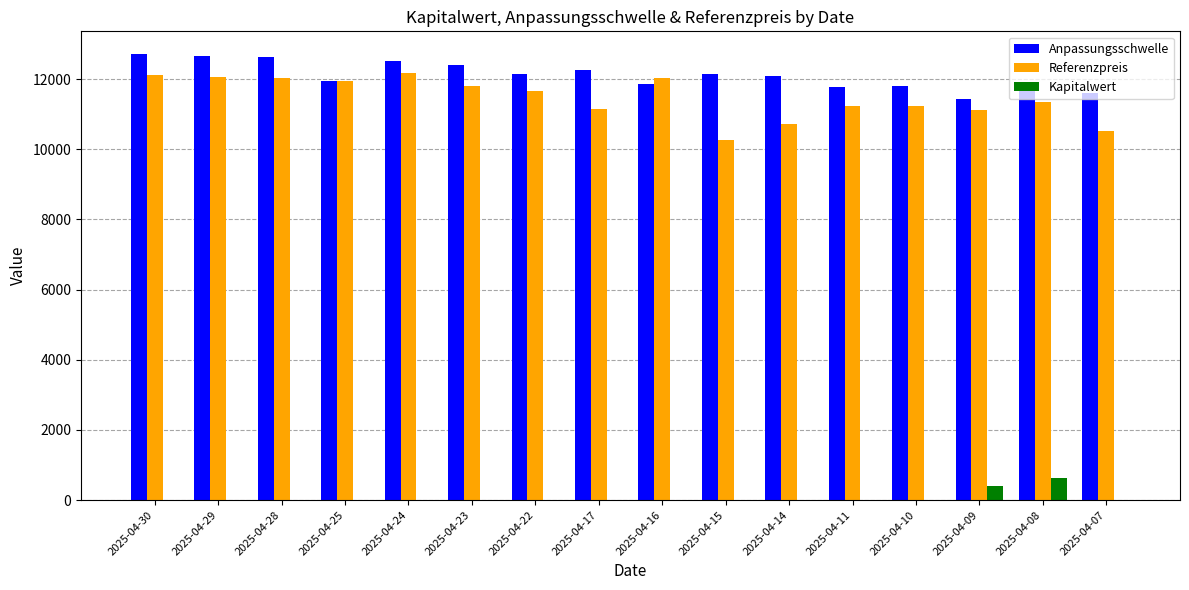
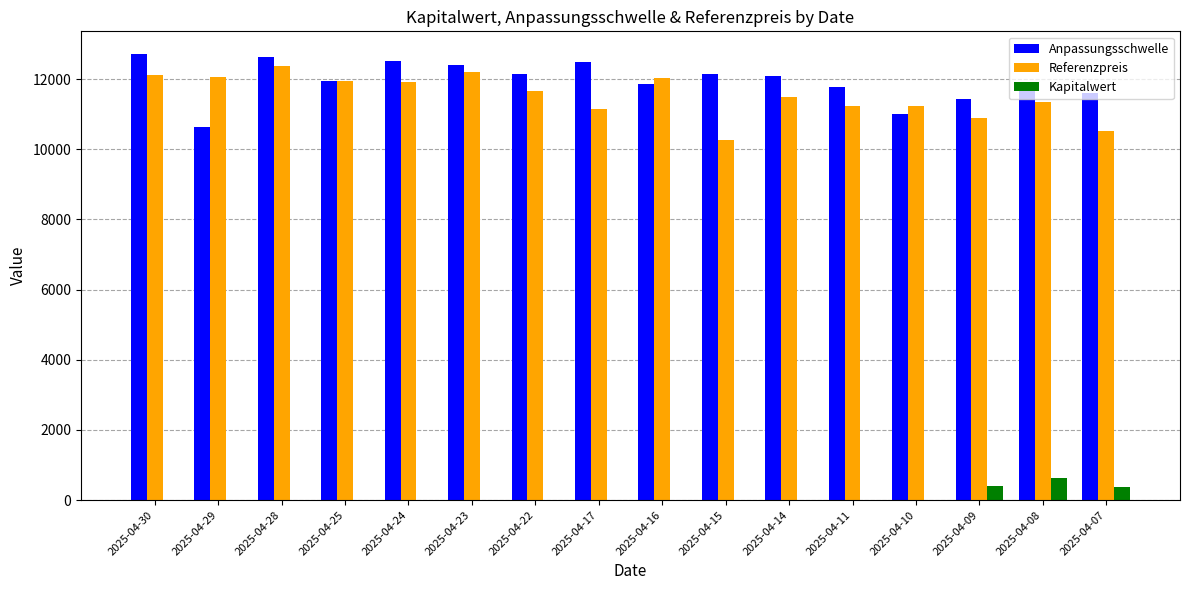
Anpassungsschwelle, 2025-04-29: 12700 -> 10600
Referenzpreis, 2025-04-28: 12000 -> 12400
Referenzpreis, 2025-04-24: 12200 -> 11900
Referenzpreis, 2025-04-23: 11800 -> 12200
Anpassungsschwelle, 2025-04-17: 12200 -> 12500
Referenzpreis, 2025-04-14: 10700 -> 11500
Anpassungsschwelle, 2025-04-10: 11800 -> 11000
Referenzpreis, 2025-04-09: 11100 -> 10900
Kapitalwert, 2025-04-07: 0 -> 400
